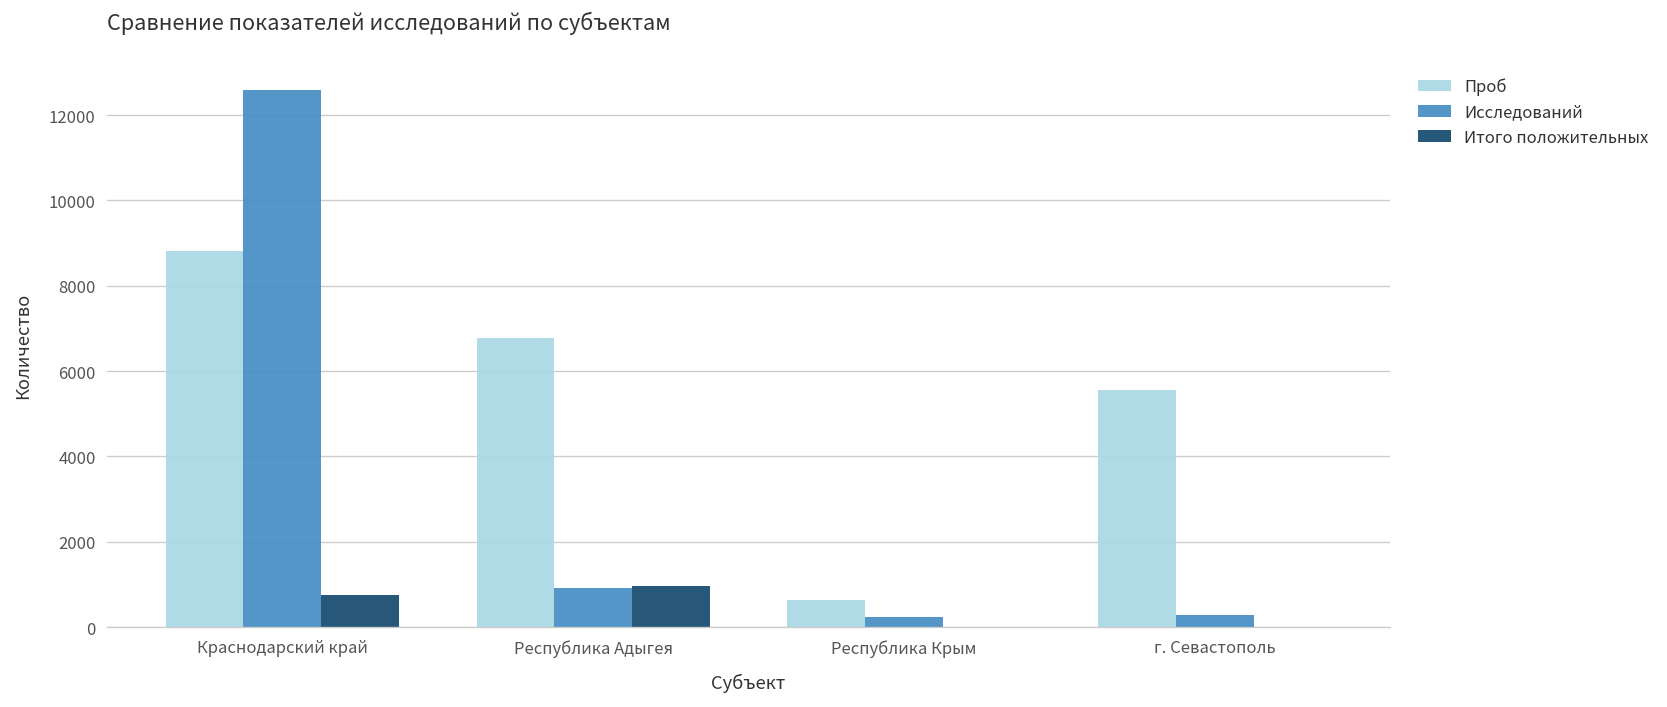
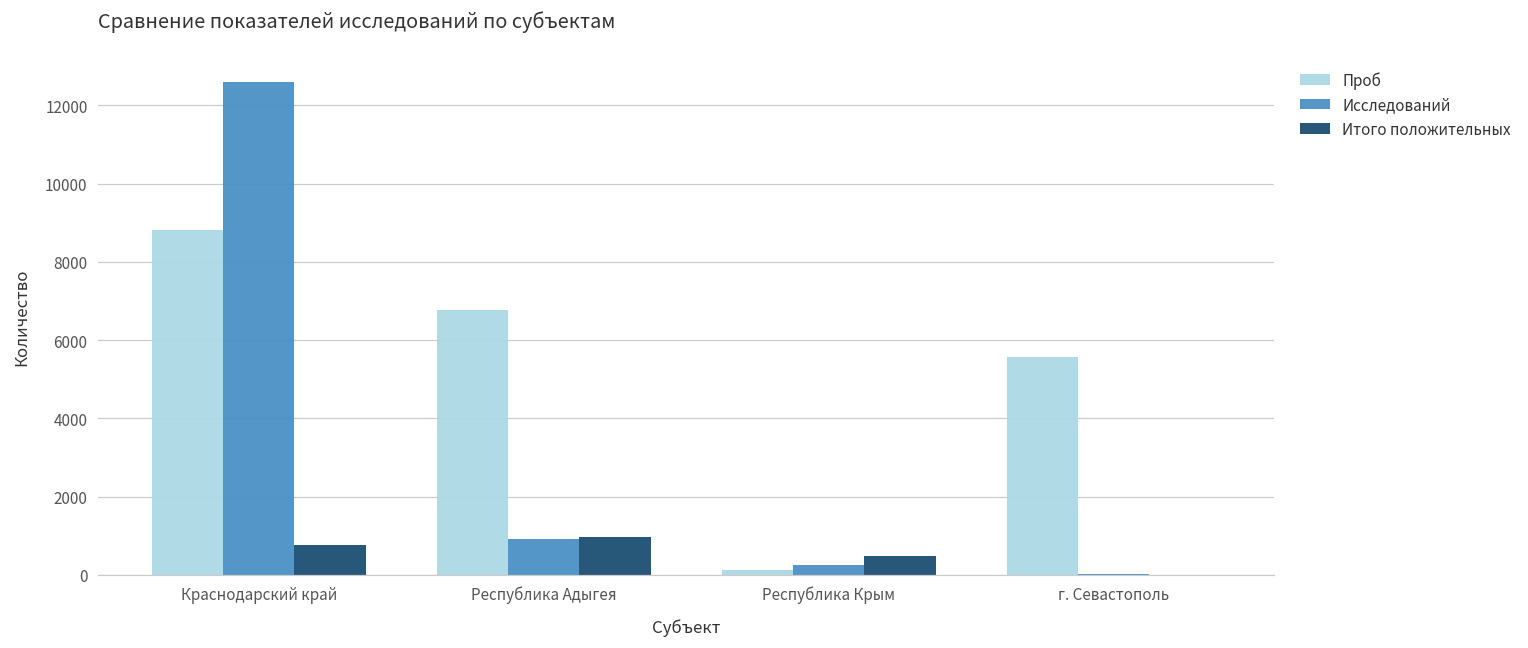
Проб, Республика Крым: 600 -> 100
Итого положительных, Республика Крым: 0 -> 500
Исследований, г. Севастополь: 300 -> 0
